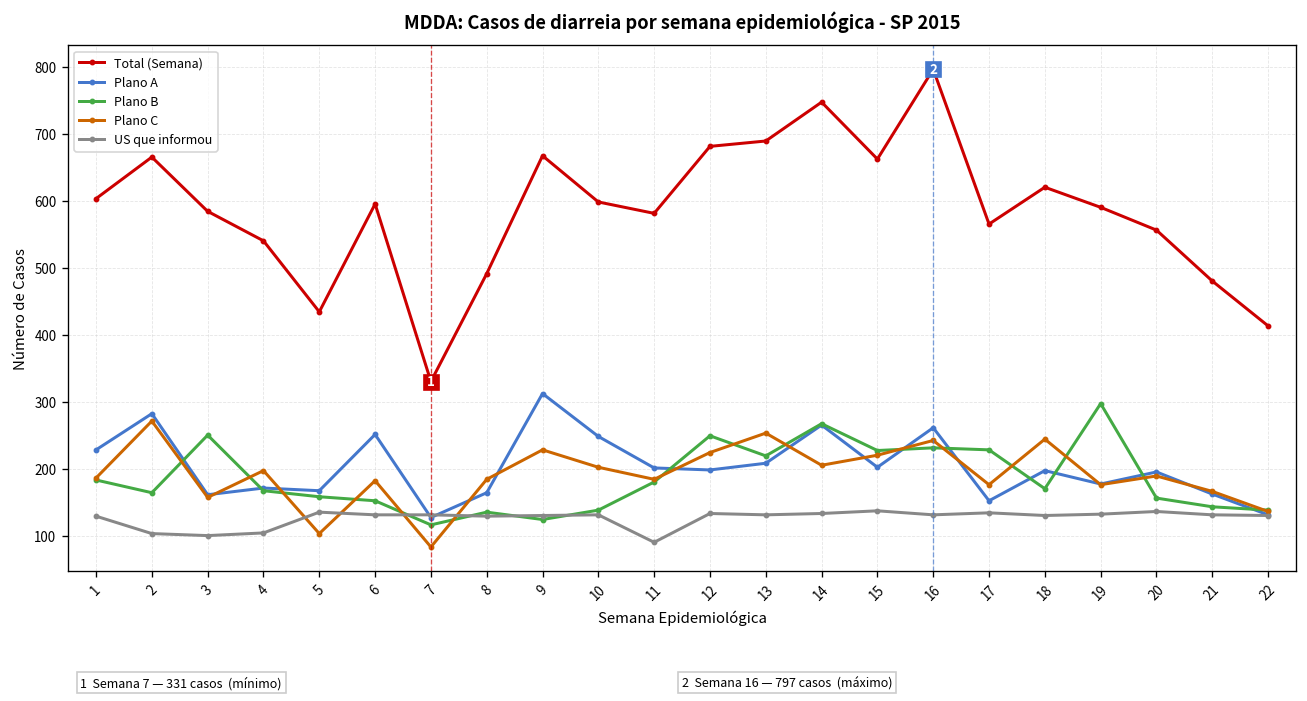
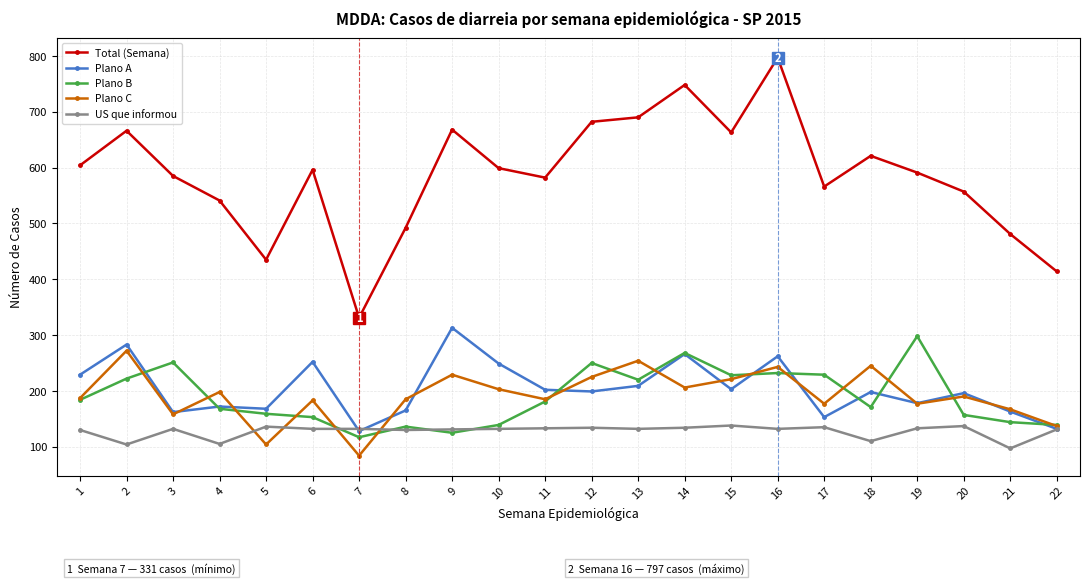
Plano B, 2: 170 -> 220
US que informou, 3: 100 -> 130
US que informou, 11: 90 -> 130
US que informou, 18: 130 -> 110
US que informou, 21: 130 -> 100
